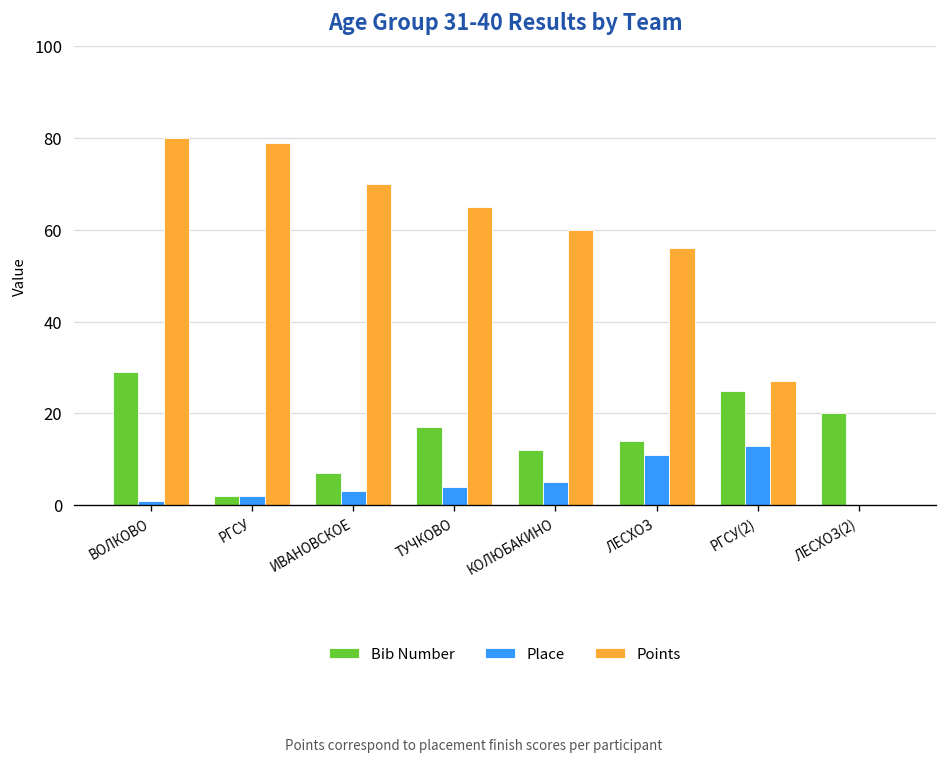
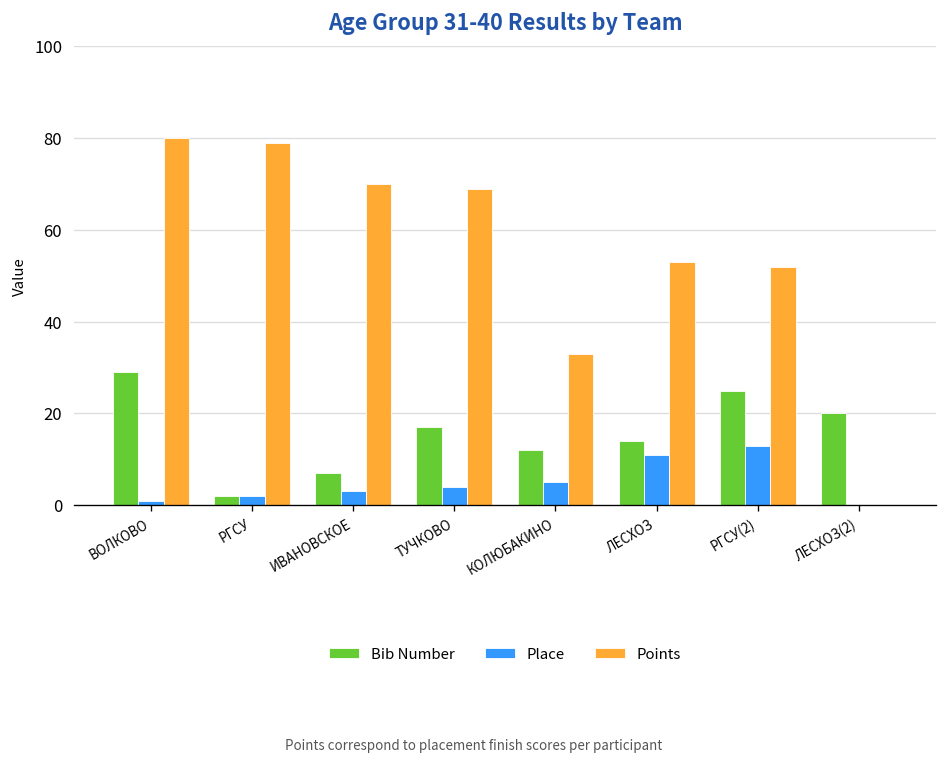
Points, ТУЧКОВО: 65 -> 69
Points, КОЛЮБАКИНО: 60 -> 33
Points, ЛЕСХОЗ: 56 -> 53
Points, РГСУ(2): 27 -> 52
